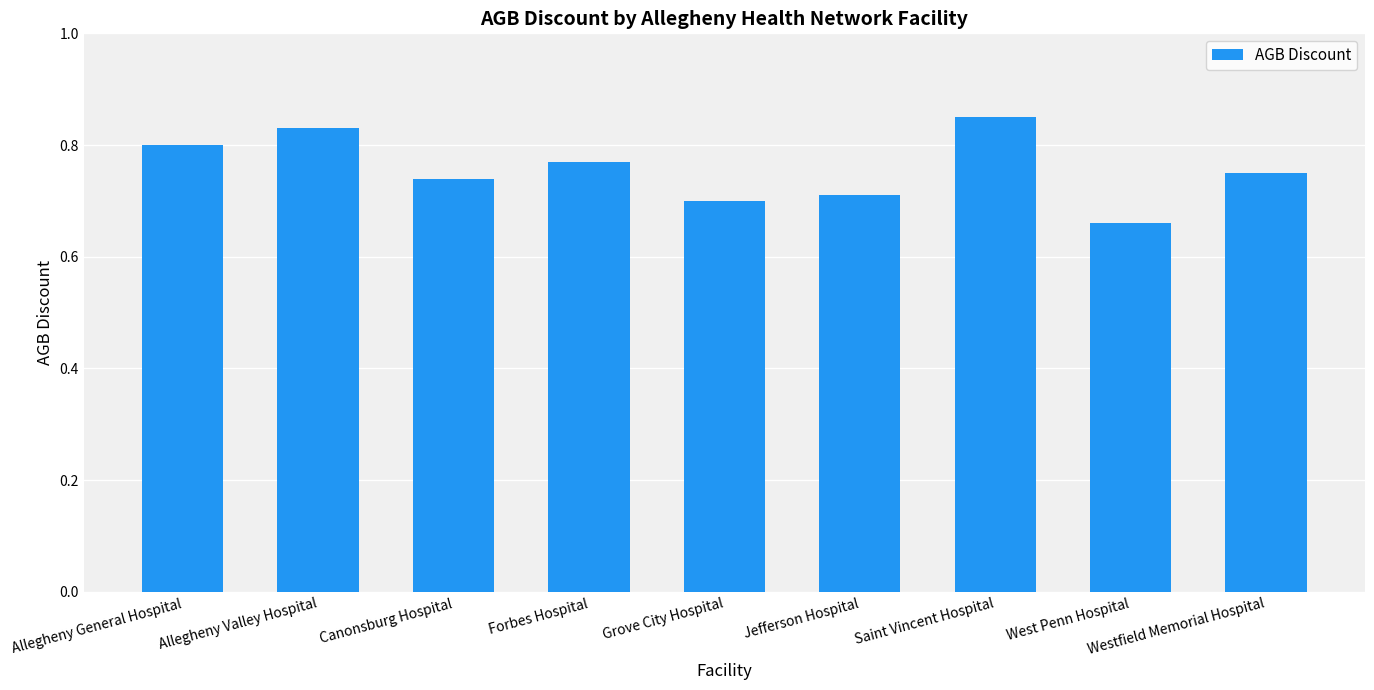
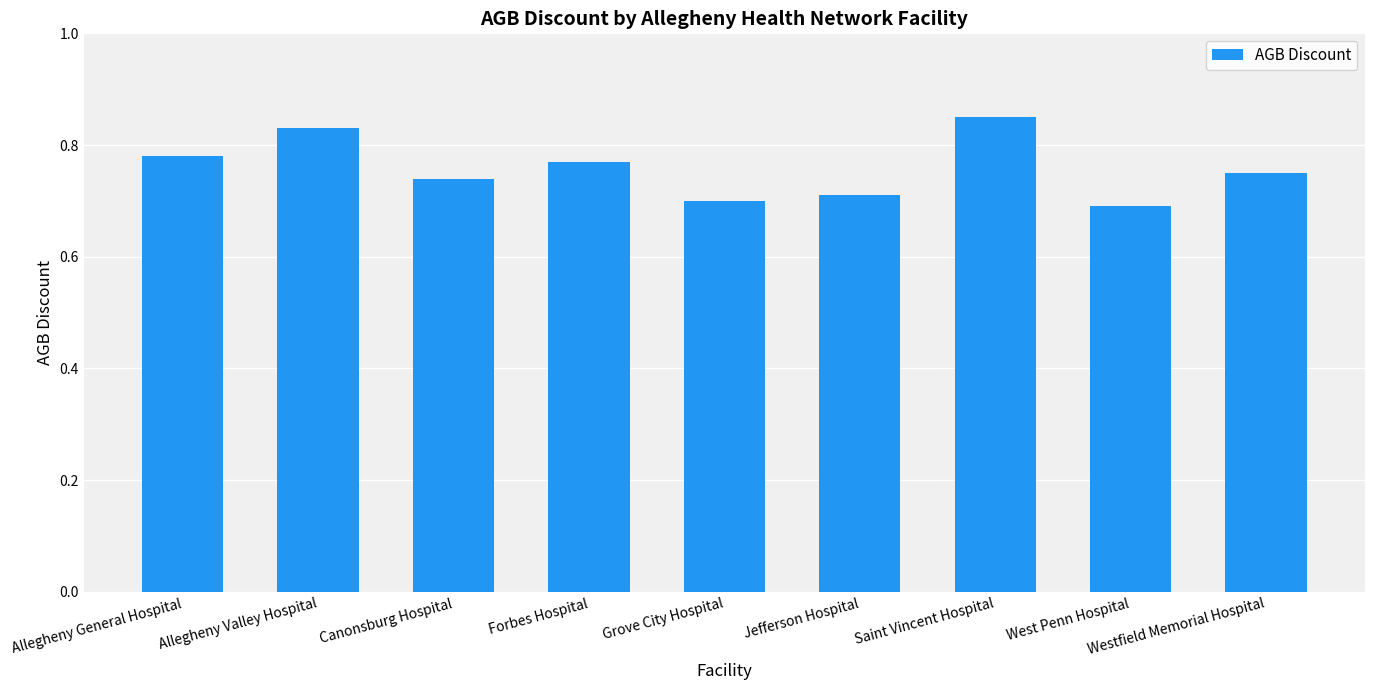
Allegheny General Hospital: 0.80 -> 0.78
West Penn Hospital: 0.66 -> 0.69
